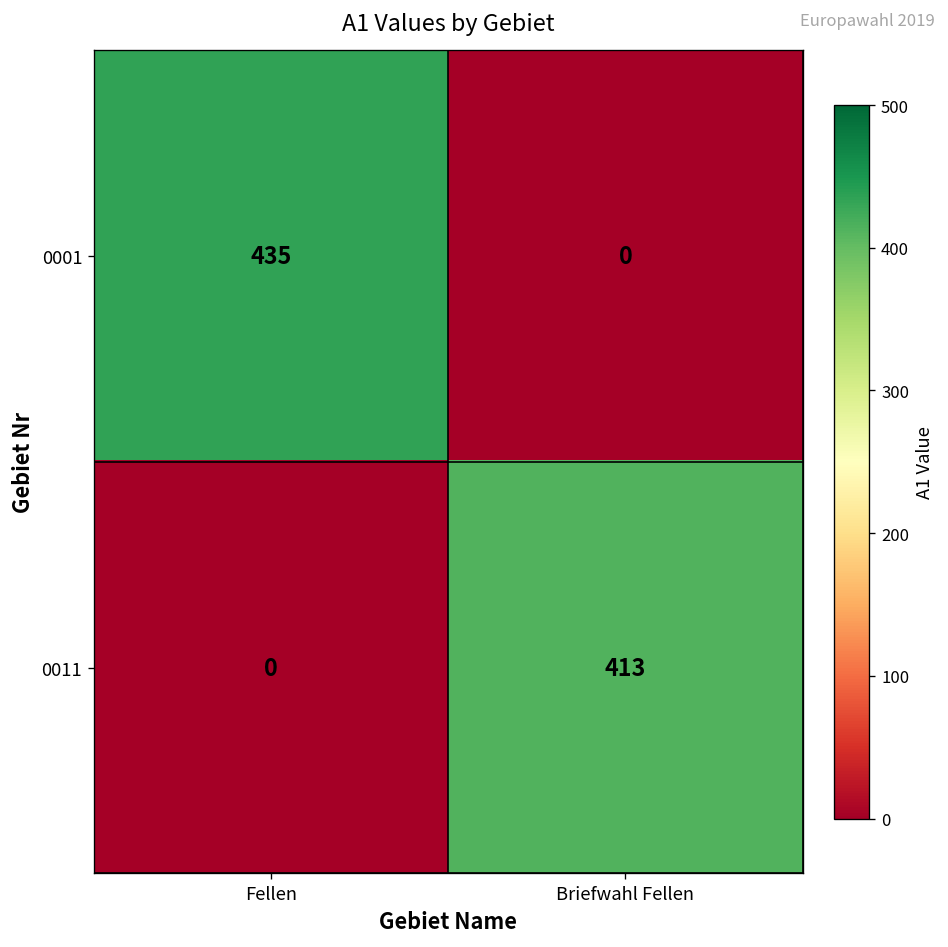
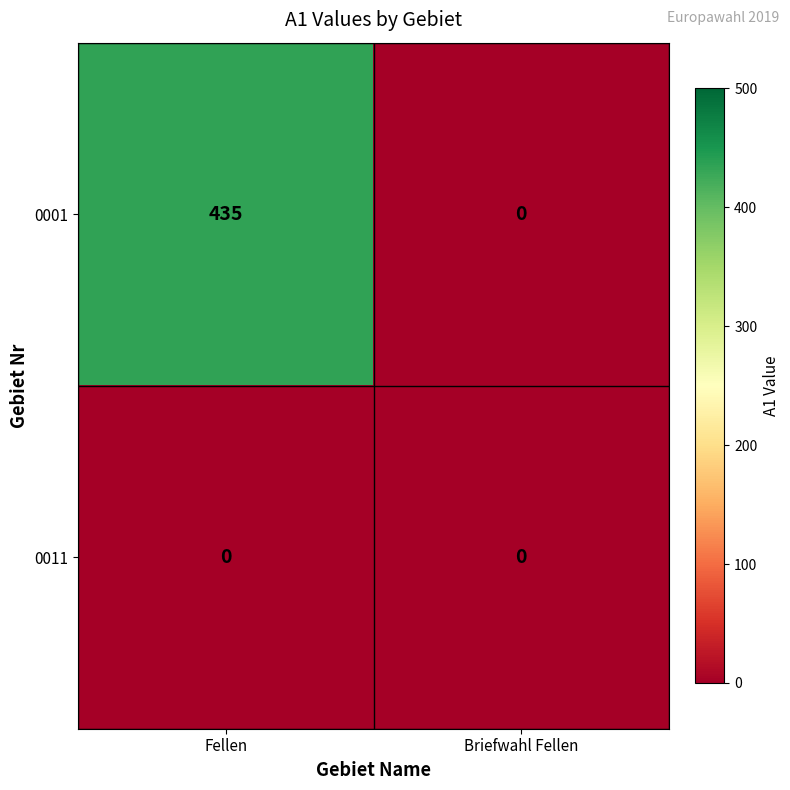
0011, Briefwahl Fellen: 413 -> 0
